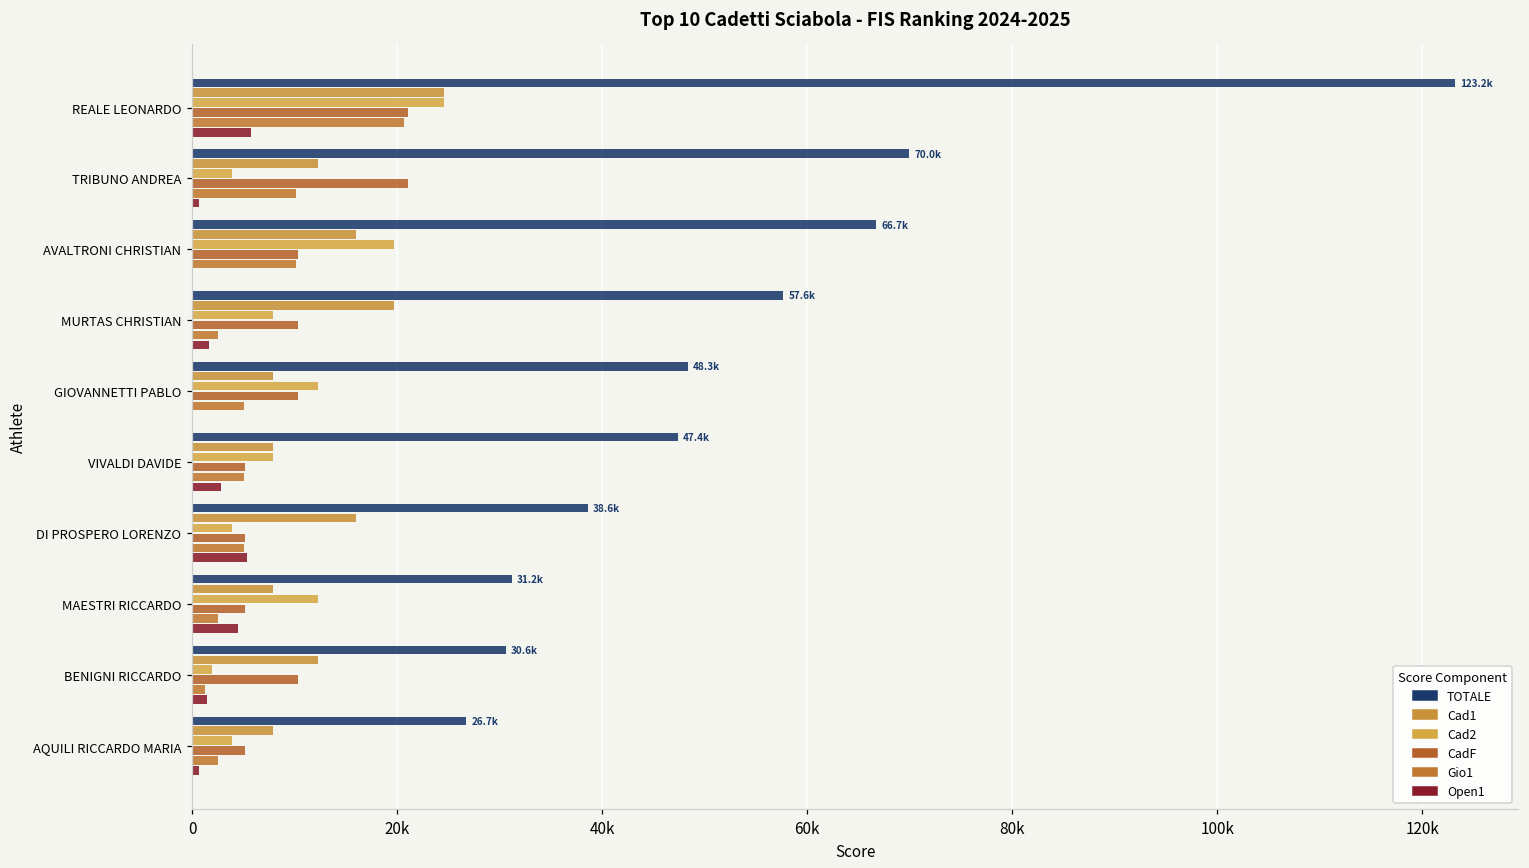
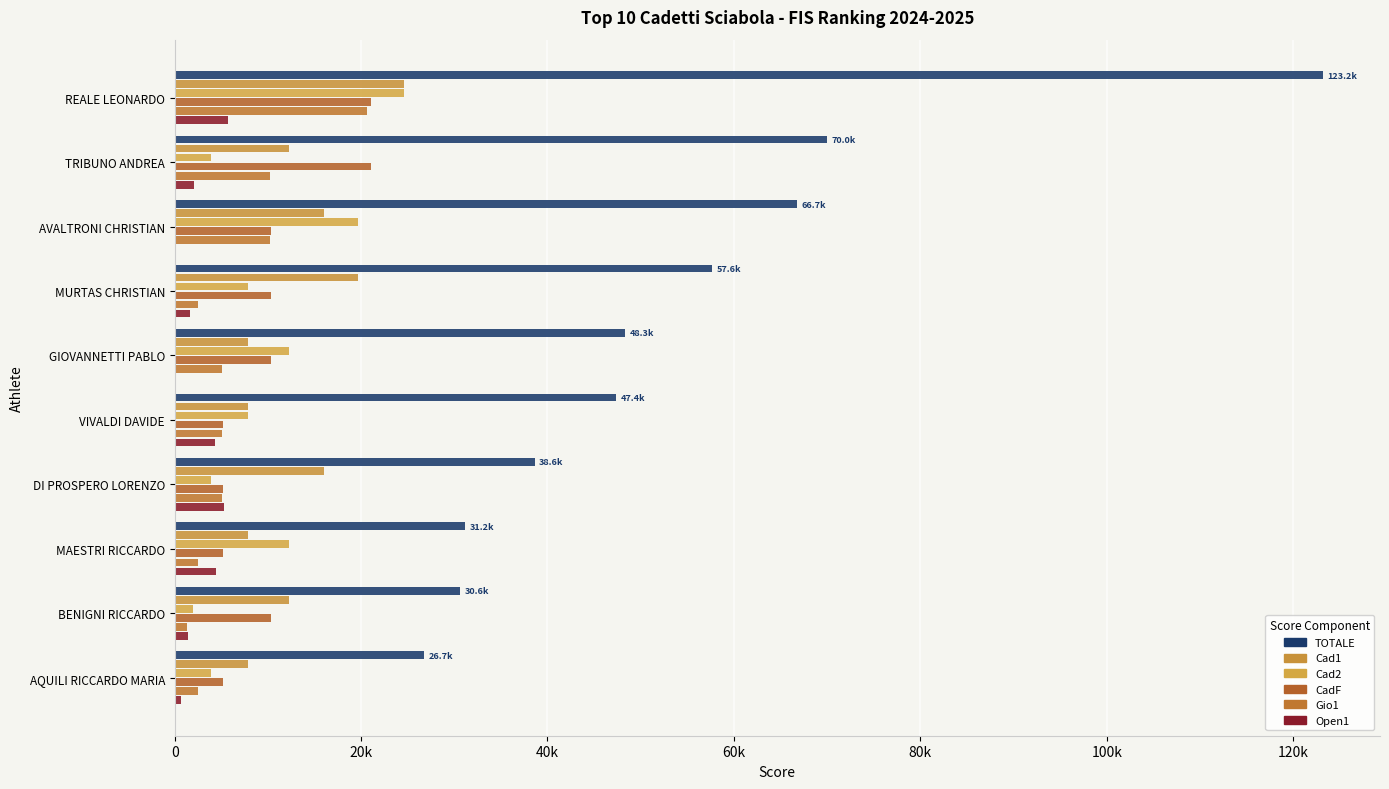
Open1, TRIBUNO ANDREA: 1000 -> 2000
Open1, VIVALDI DAVIDE: 3000 -> 4000
